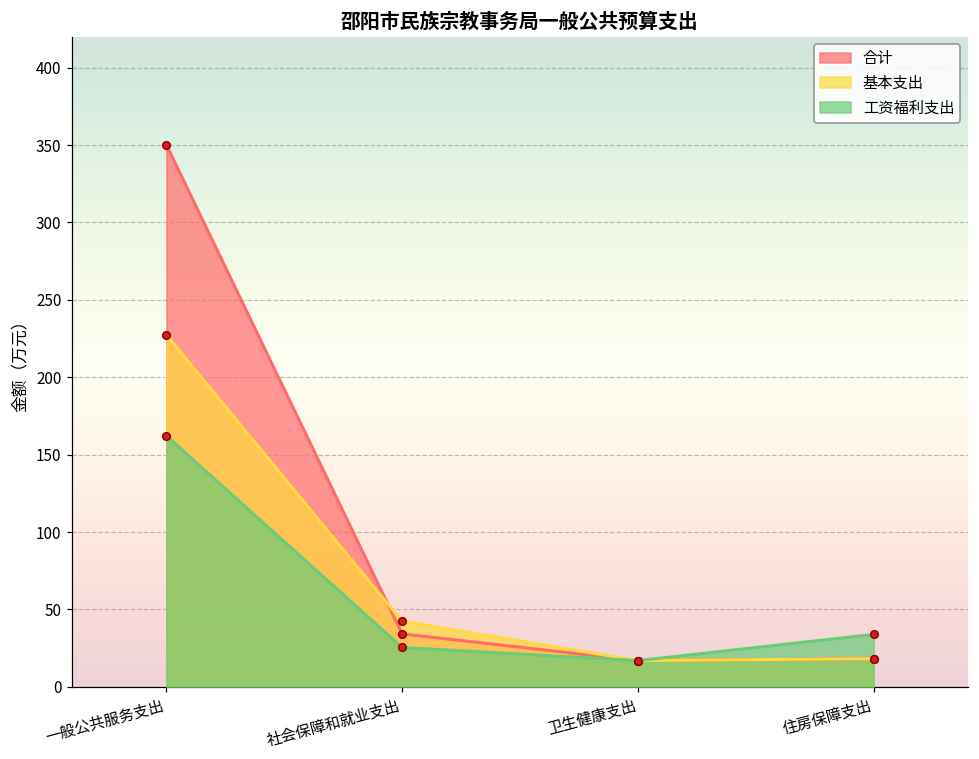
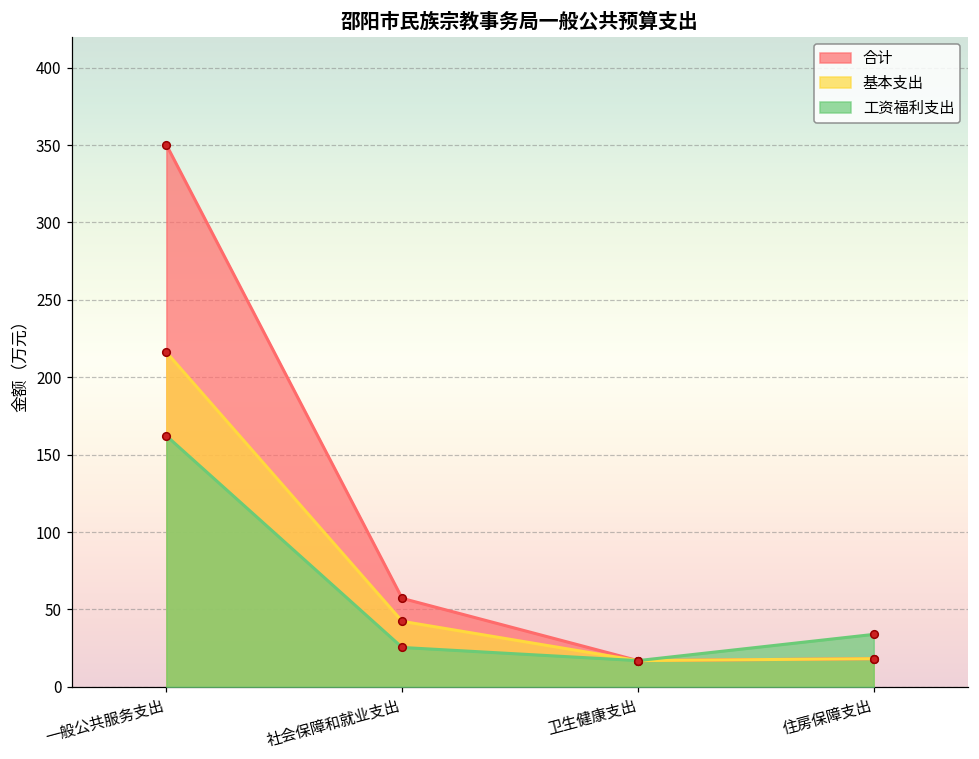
基本支出, 一般公共服务支出: 227 -> 216
合计, 社会保障和就业支出: 34 -> 57
